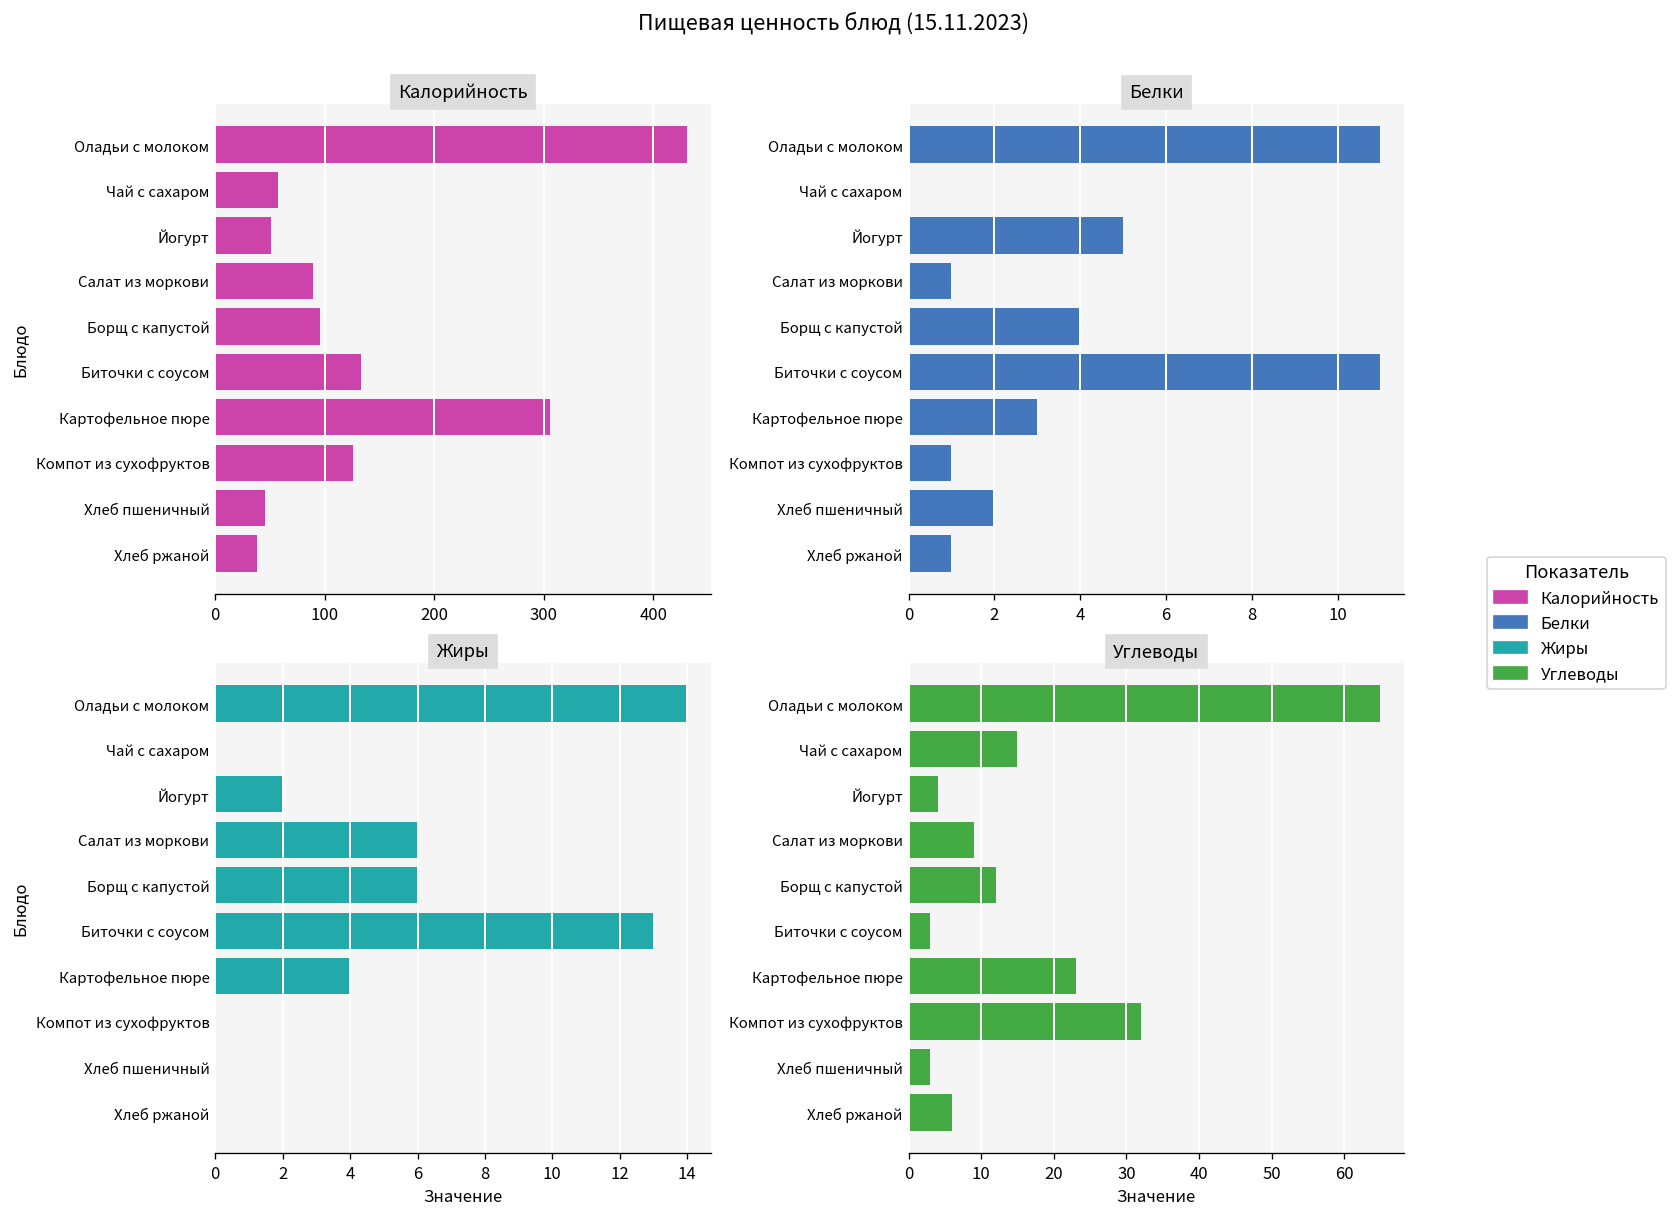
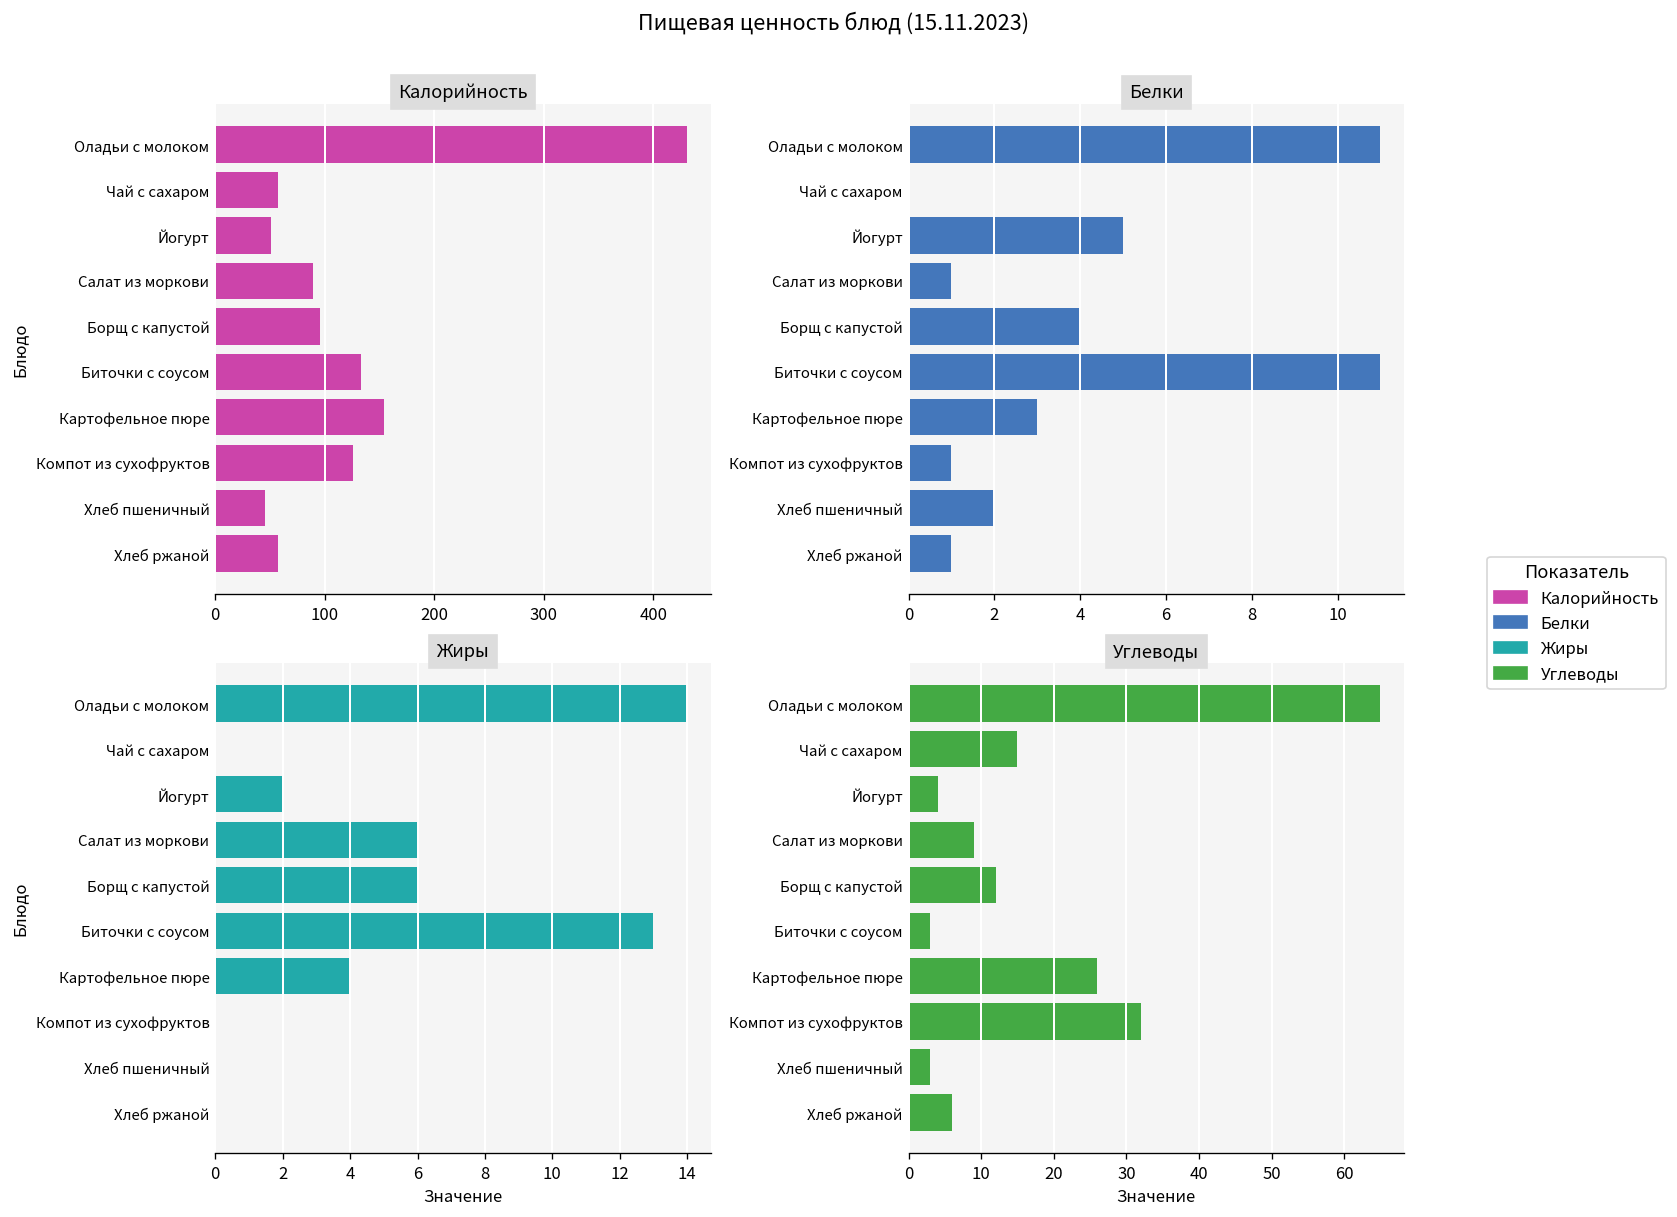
Калорийность, Картофельное пюре: 310 -> 150
Калорийность, Хлеб ржаной: 40 -> 60
Углеводы, Картофельное пюре: 23 -> 26
